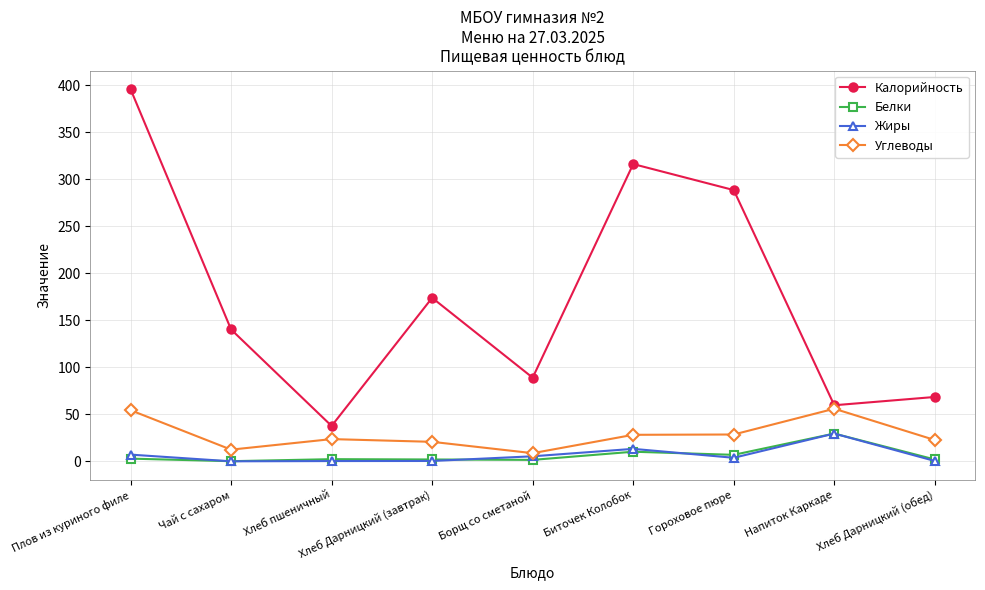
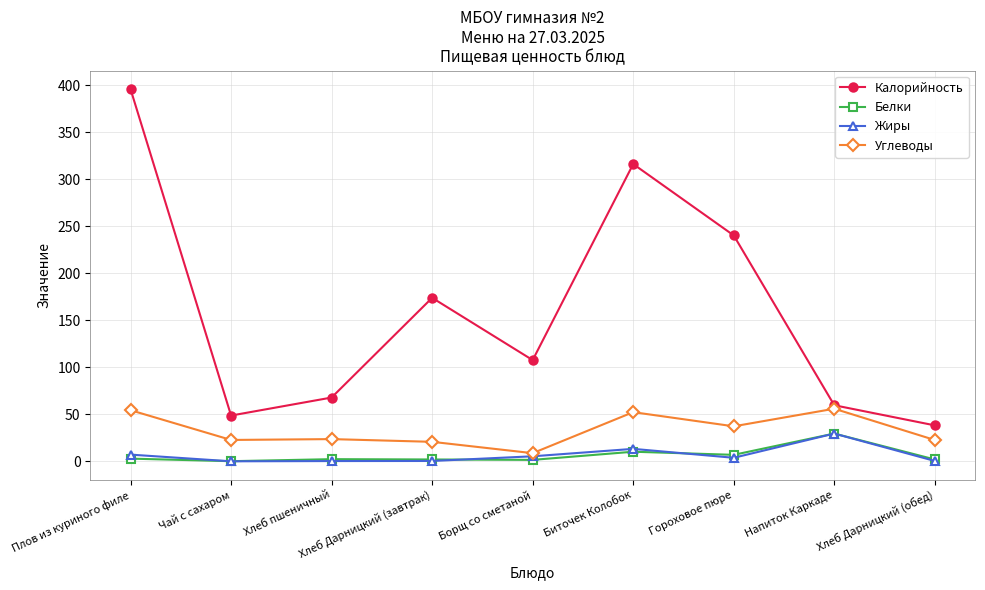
Калорийность, Чай с сахаром: 140 -> 50
Углеводы, Чай с сахаром: 10 -> 20
Калорийность, Хлеб пшеничный: 40 -> 70
Калорийность, Борщ со сметаной: 90 -> 110
Углеводы, Биточек Колобок: 30 -> 50
Калорийность, Гороховое пюре: 290 -> 240
Углеводы, Гороховое пюре: 30 -> 40
Калорийность, Хлеб Дарницкий (обед): 70 -> 40
